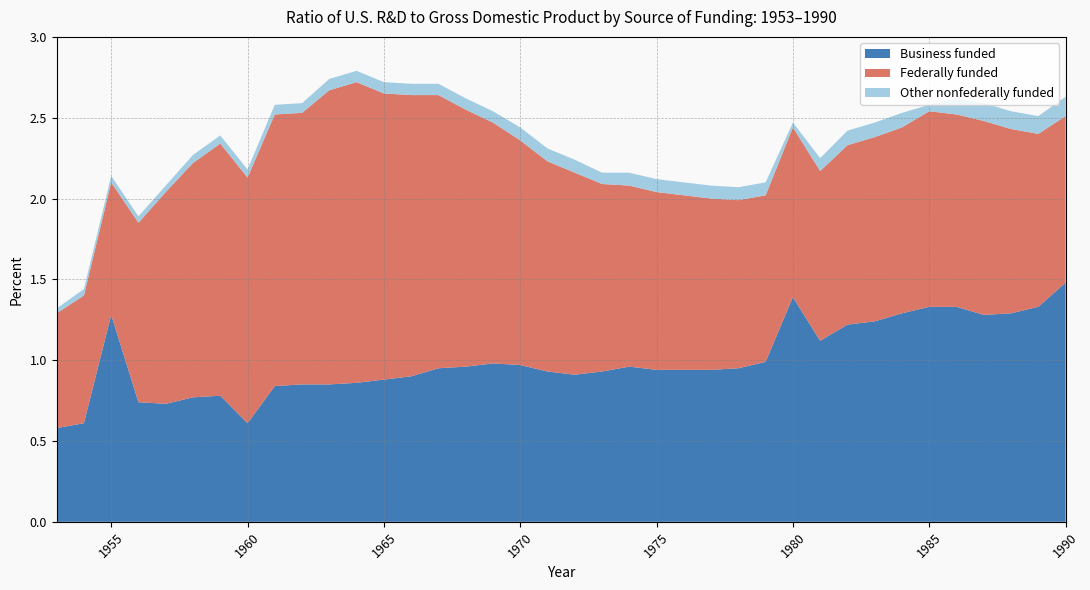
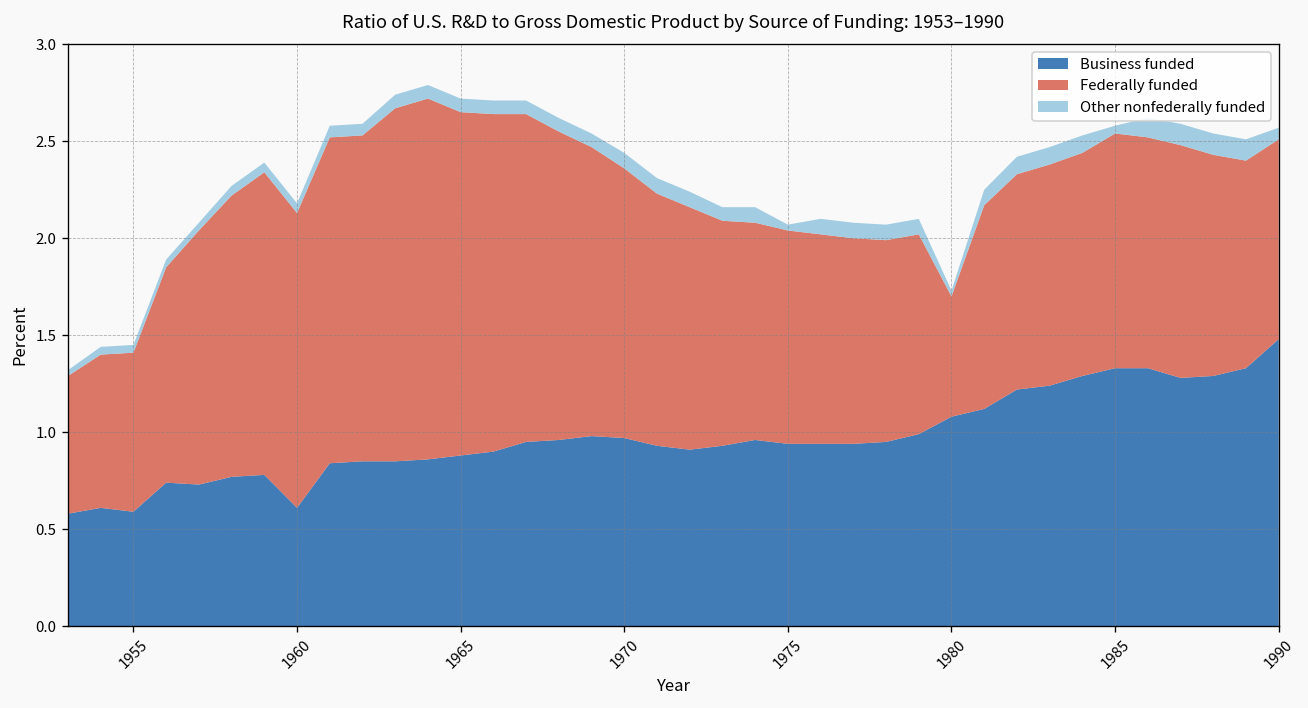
Business funded, 1955: 1.28 -> 0.59
Other nonfederally funded, 1975: 0.08 -> 0.03
Business funded, 1980: 1.39 -> 1.08
Federally funded, 1980: 1.05 -> 0.62
Other nonfederally funded, 1990: 0.12 -> 0.06
